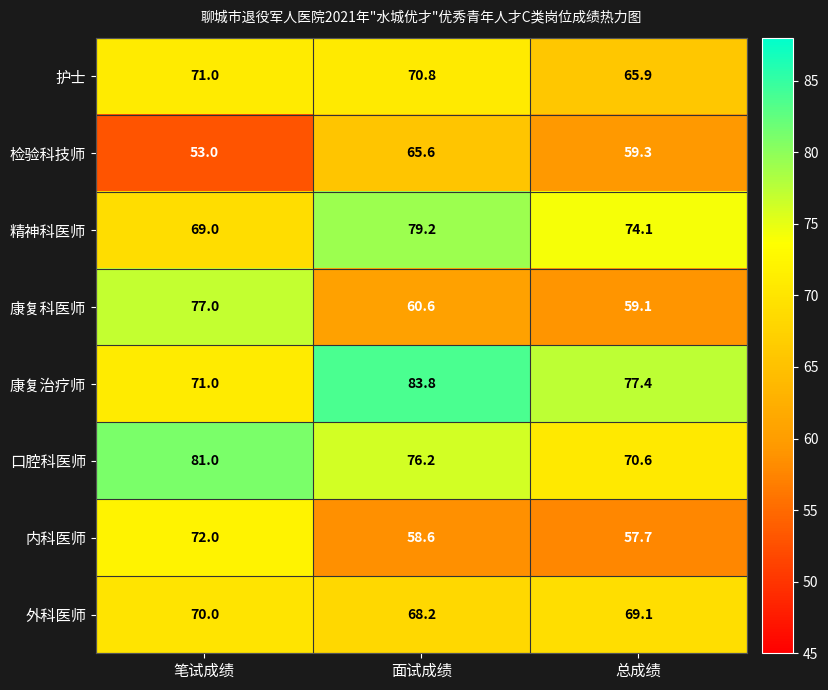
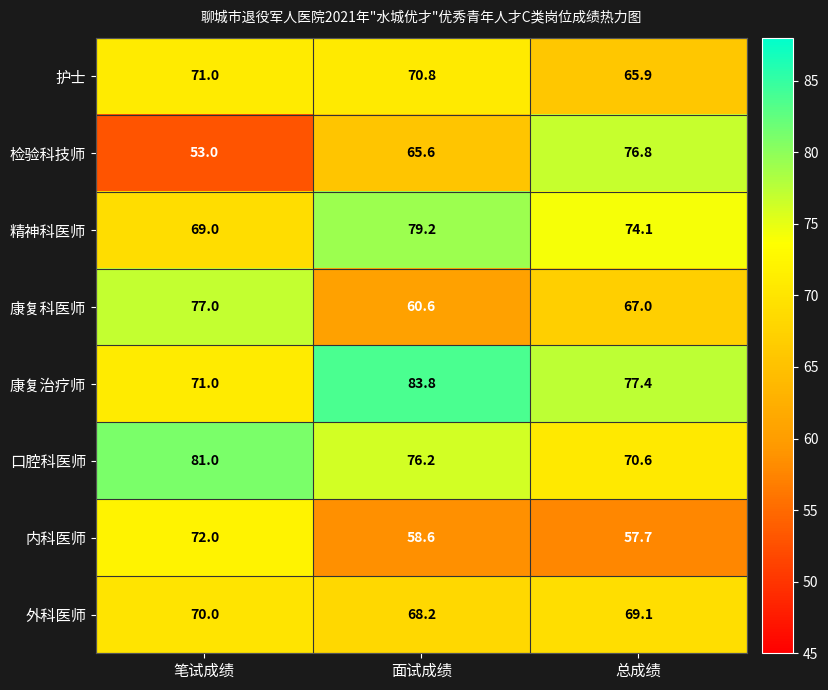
检验科技师, 总成绩: 59.3 -> 76.8
康复科医师, 总成绩: 59.1 -> 67.0
